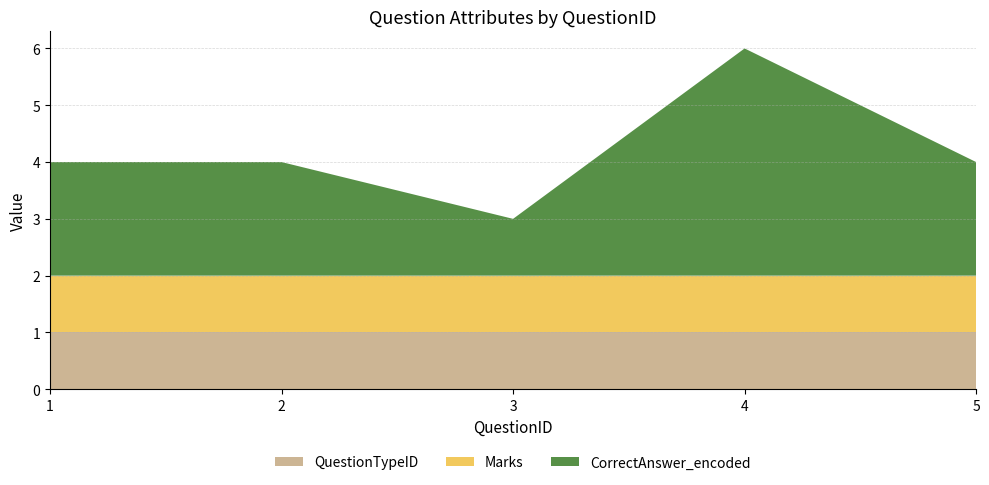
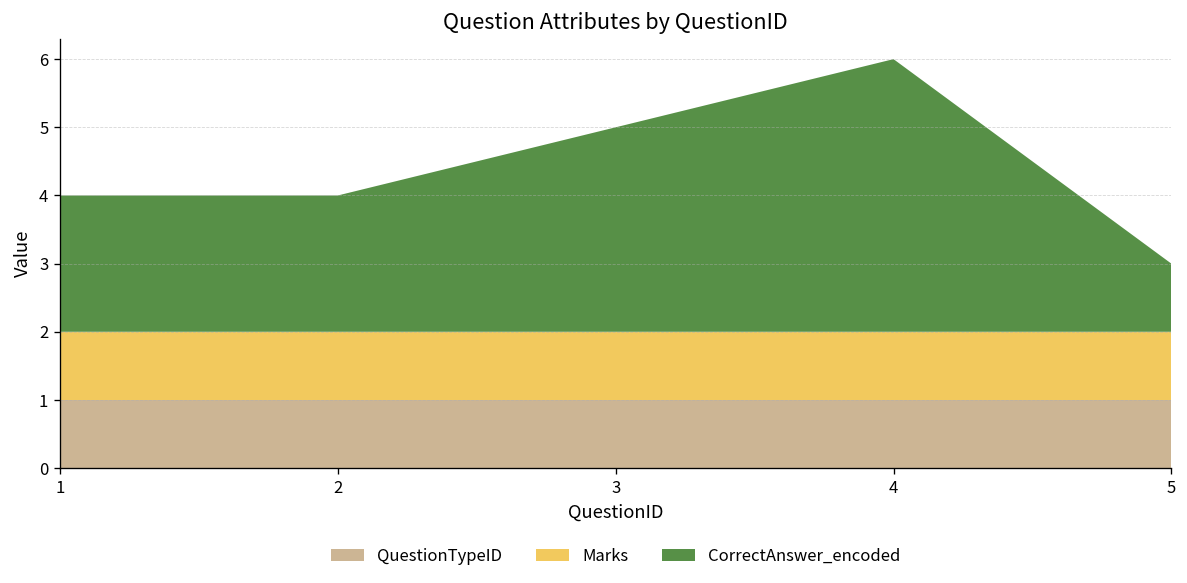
CorrectAnswer_encoded, 3: 1 -> 3
CorrectAnswer_encoded, 5: 2 -> 1
